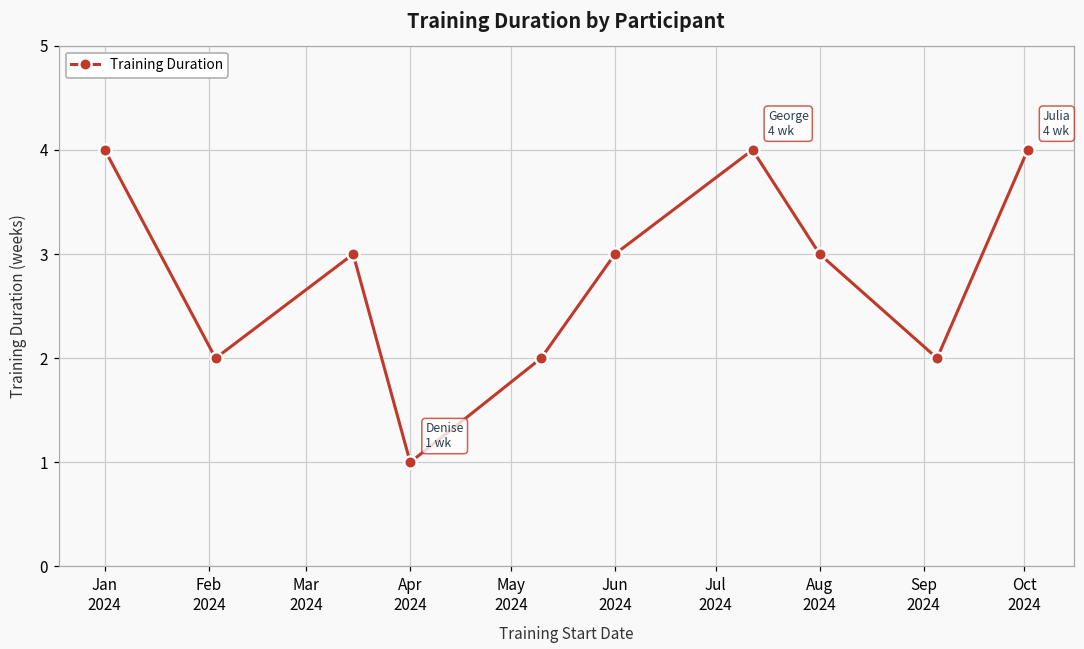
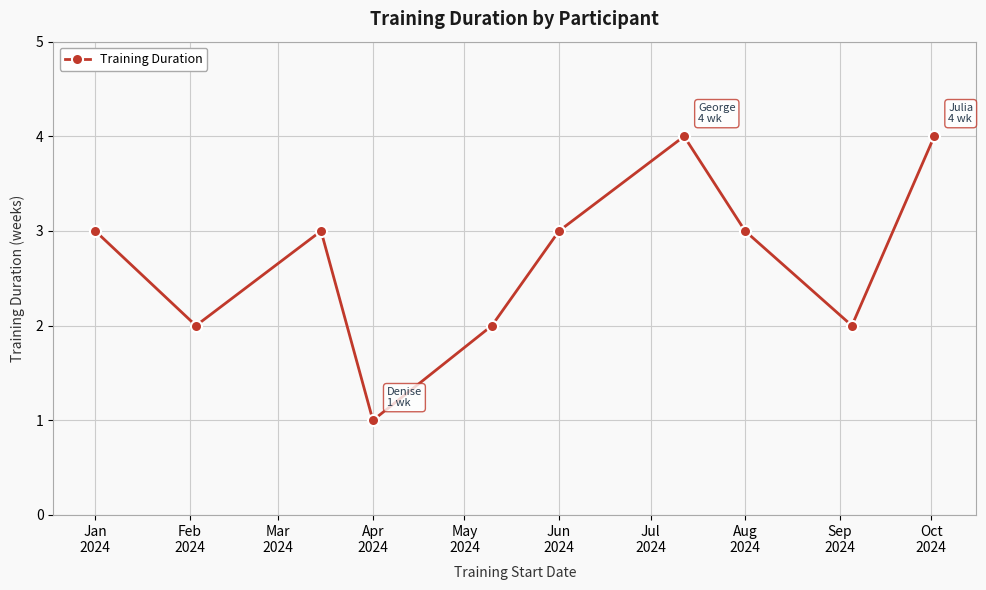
Jan 2024: 4 -> 3
